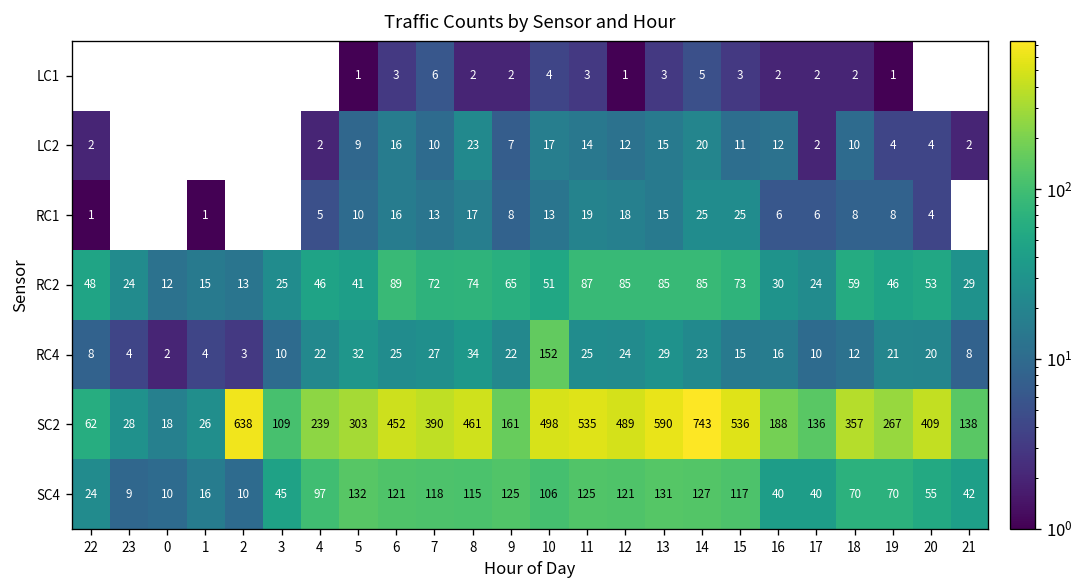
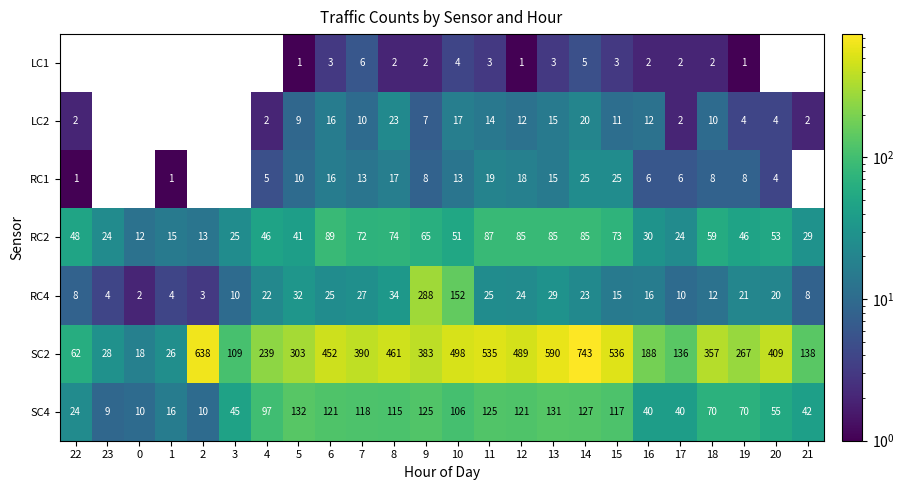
RC4, 9: 22 -> 288
SC2, 9: 161 -> 383
